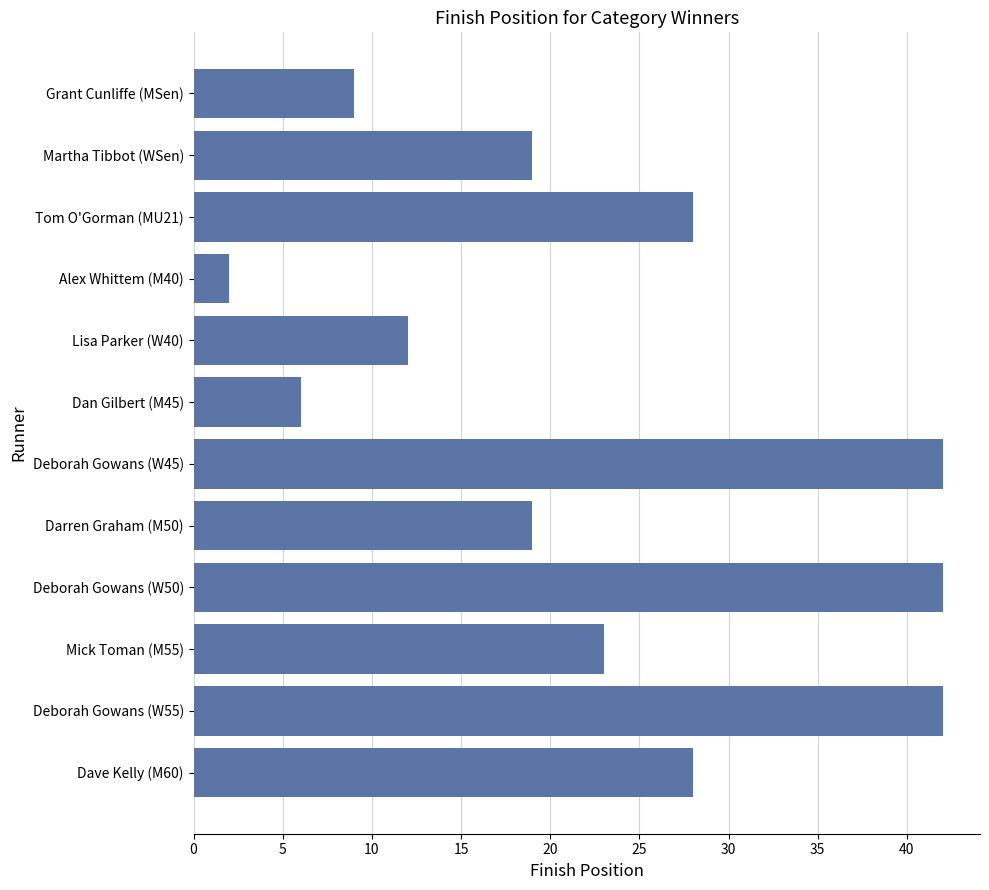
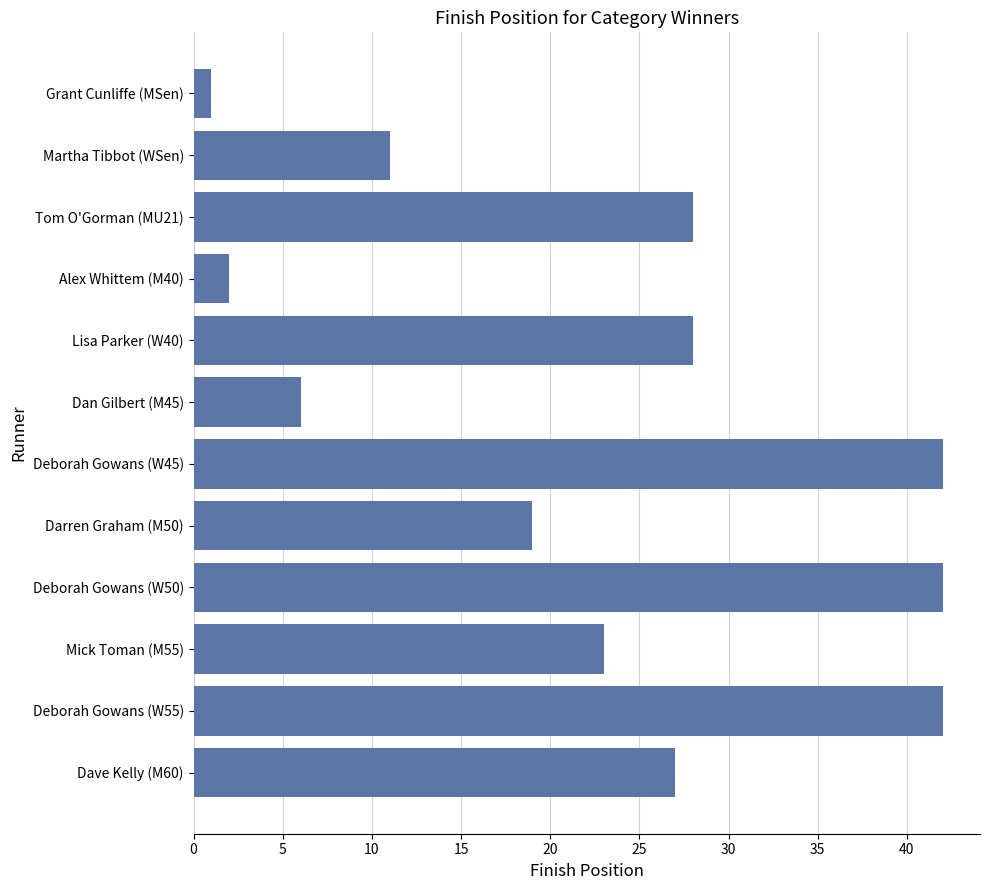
Grant Cunliffe (MSen): 9 -> 1
Martha Tibbot (WSen): 19 -> 11
Lisa Parker (W40): 12 -> 28
Dave Kelly (M60): 28 -> 27
